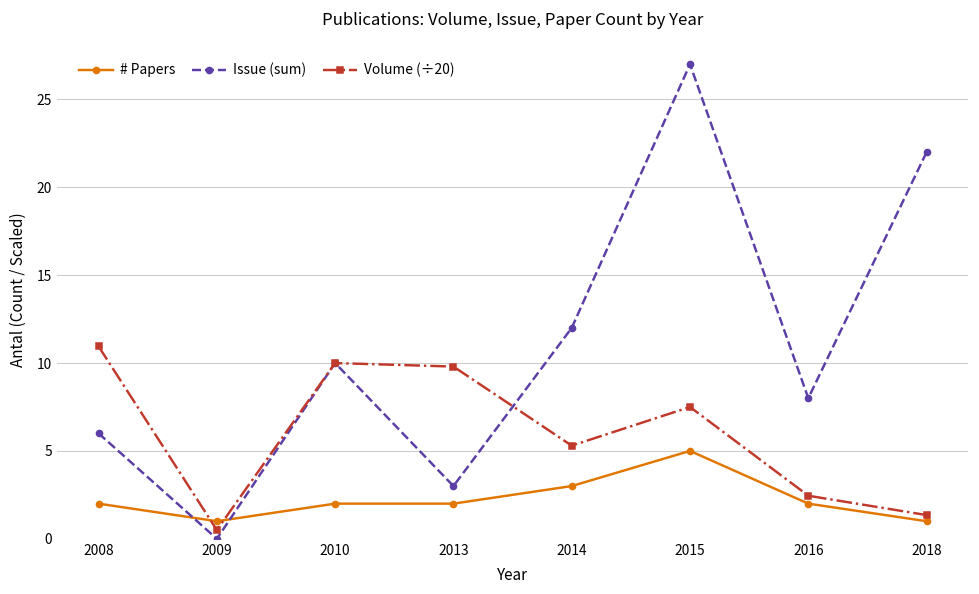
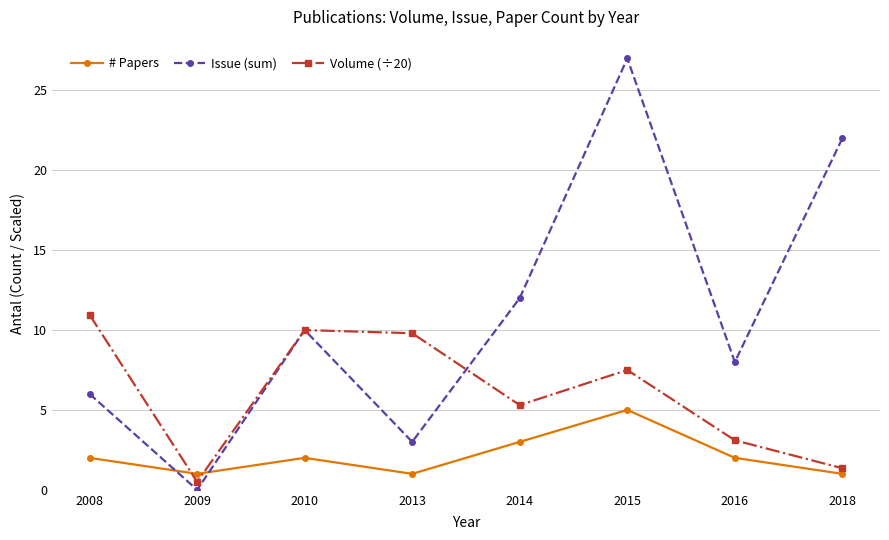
# Papers, 2013: 2 -> 1
Volume (÷20), 2016: 2.5 -> 3.1
